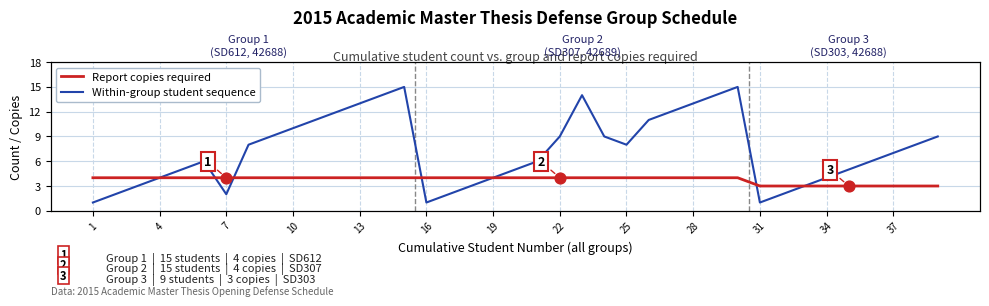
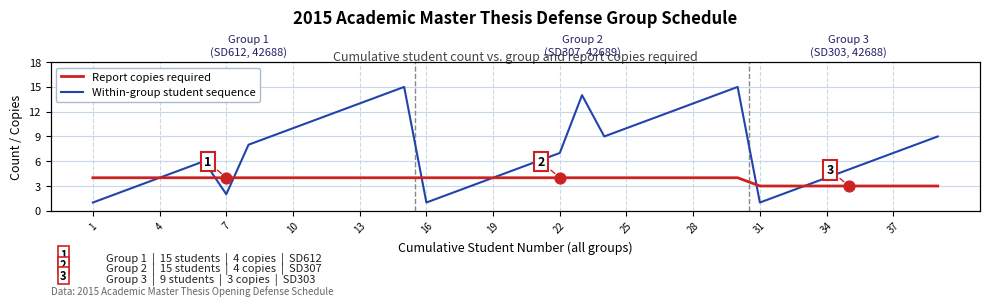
Within-group student sequence, 22: 9 -> 7
Within-group student sequence, 25: 8 -> 10
